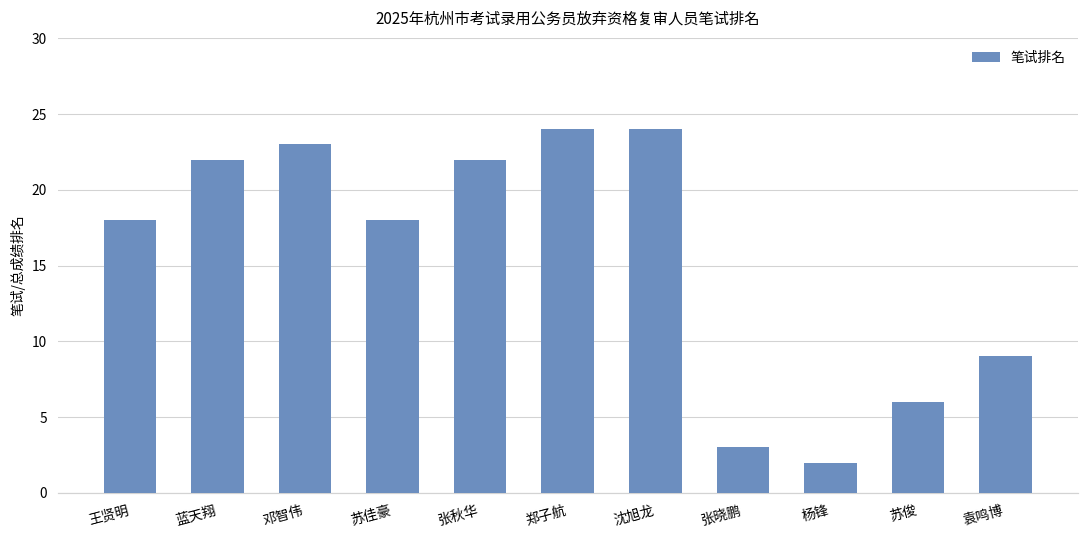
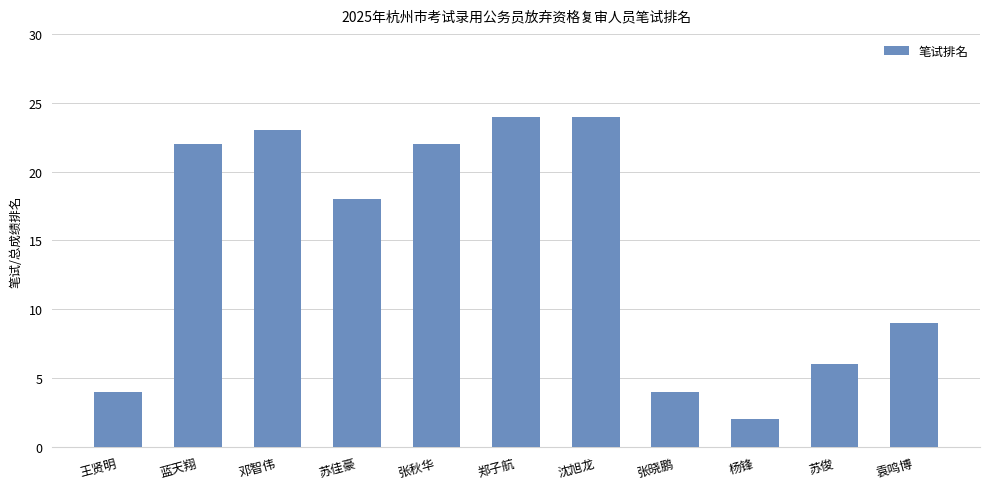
王贤明: 18 -> 4
张晓鹏: 3 -> 4
